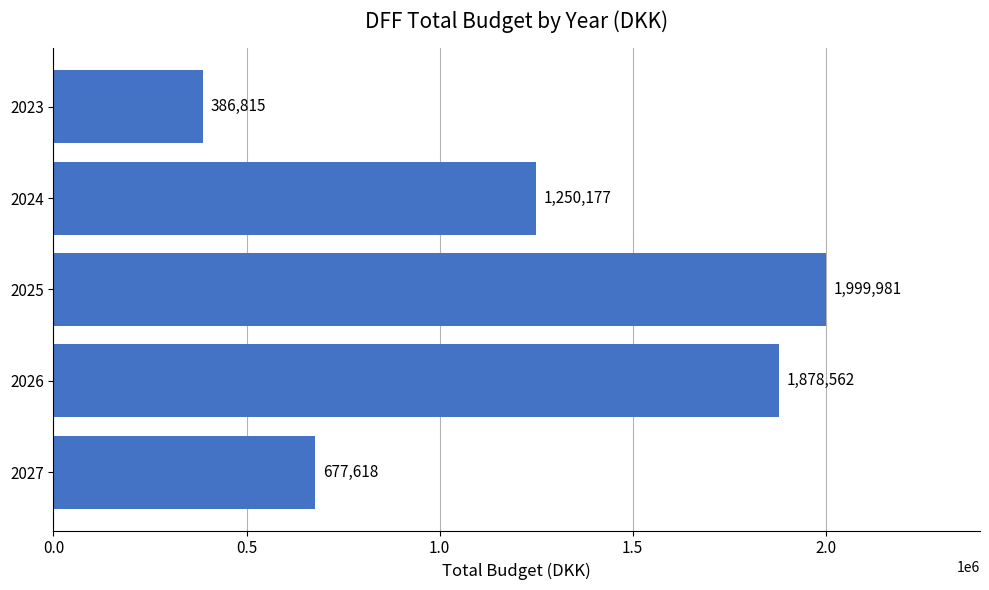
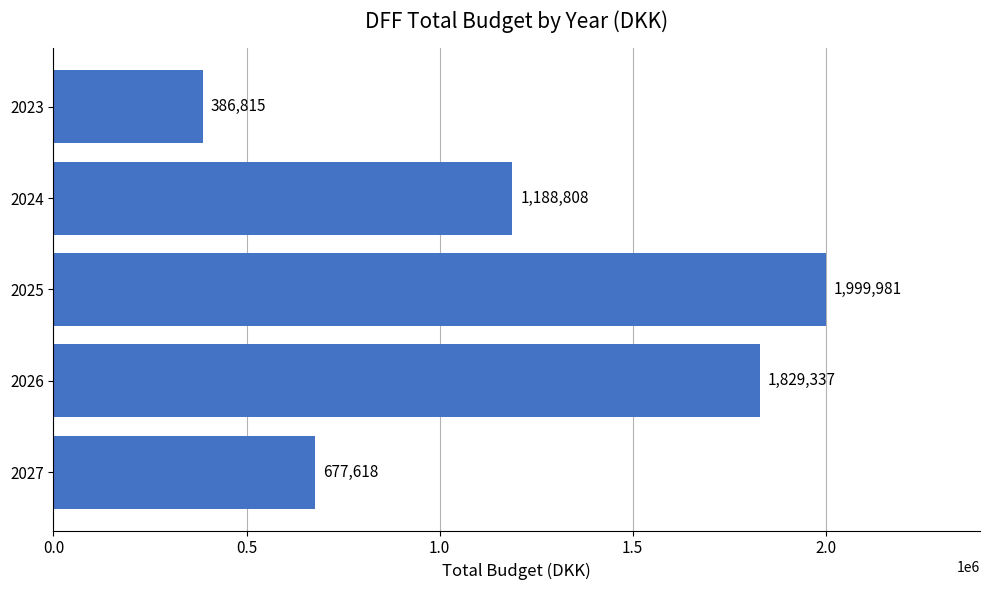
2024: 1,250,177 -> 1,188,808
2026: 1,878,562 -> 1,829,337
